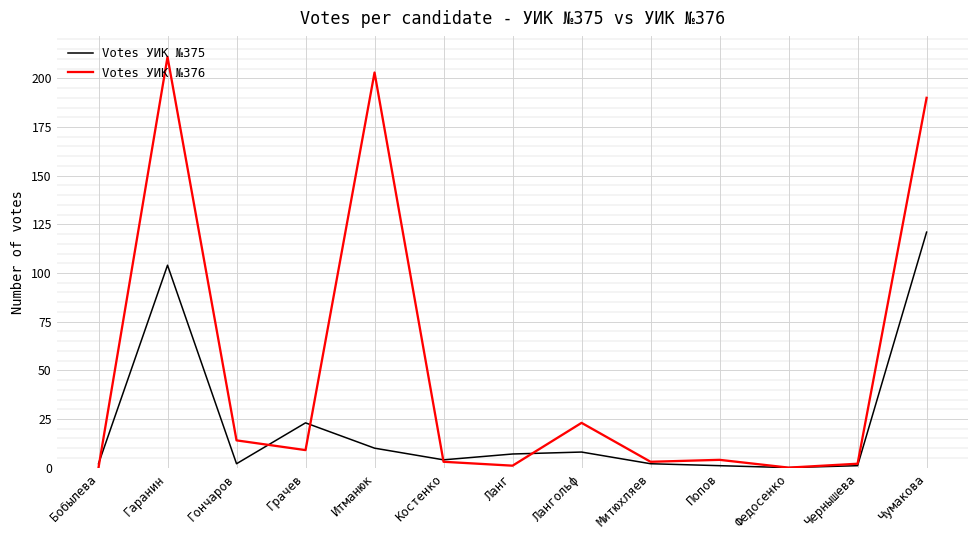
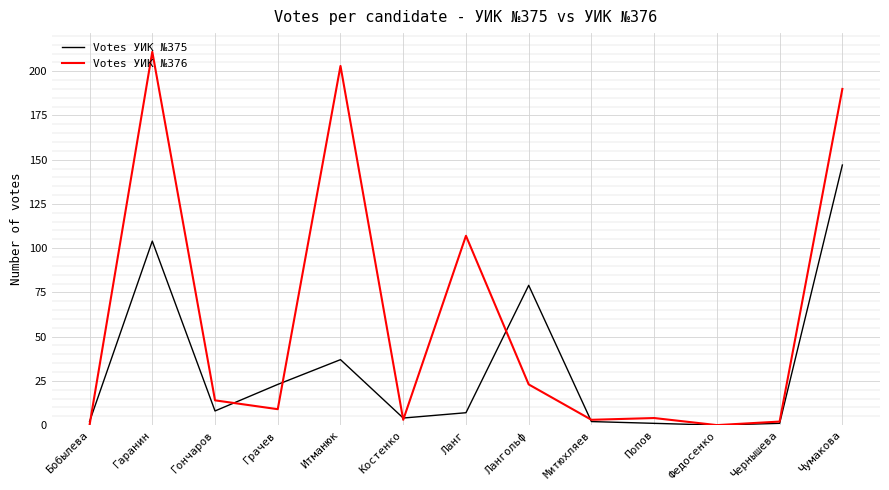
Votes УИК №375, Гончаров: 2 -> 8
Votes УИК №375, Итманюк: 10 -> 37
Votes УИК №376, Ланг: 1 -> 107
Votes УИК №375, Лангольф: 8 -> 79
Votes УИК №375, Чумакова: 121 -> 147
